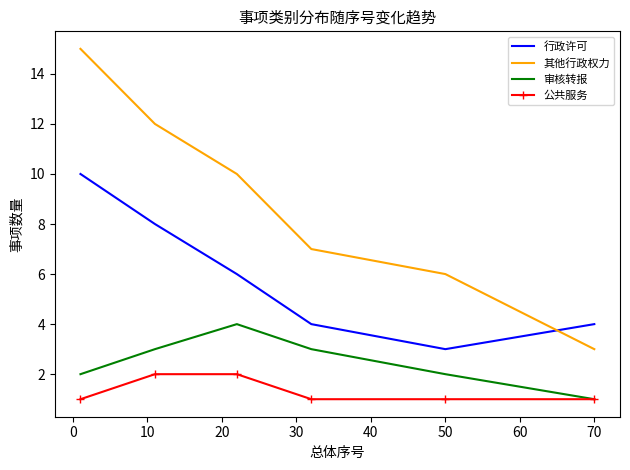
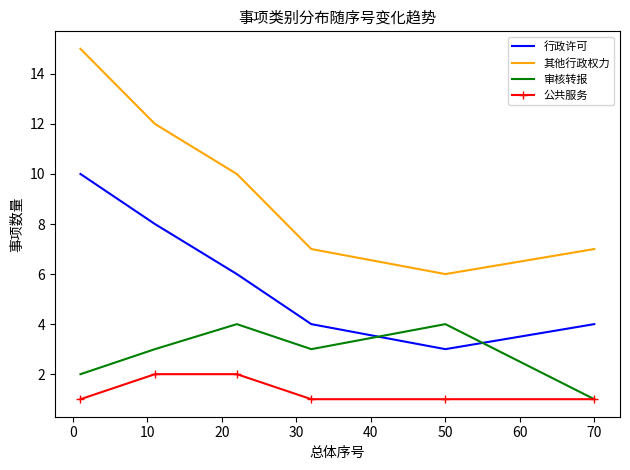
审核转报, 50: 2 -> 4
其他行政权力, 70: 3 -> 7
